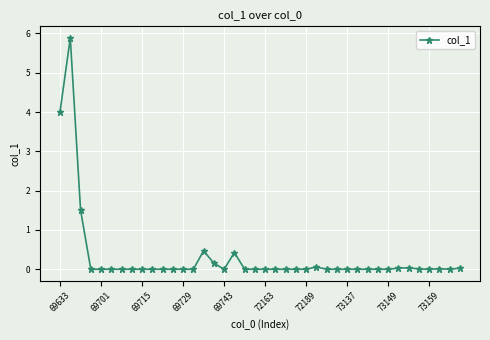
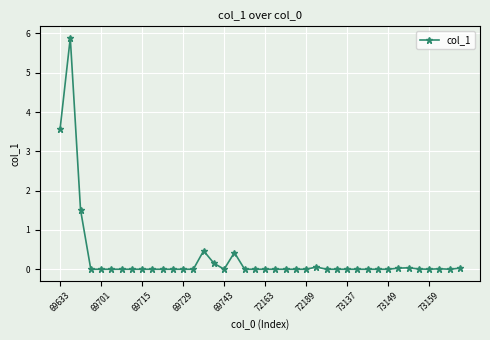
69633: 4.0 -> 3.6
